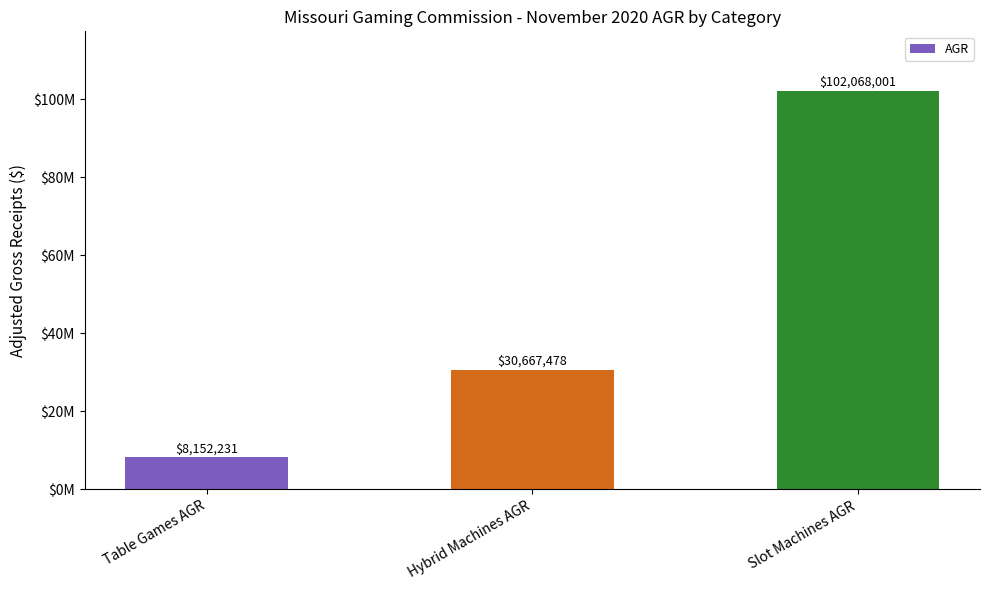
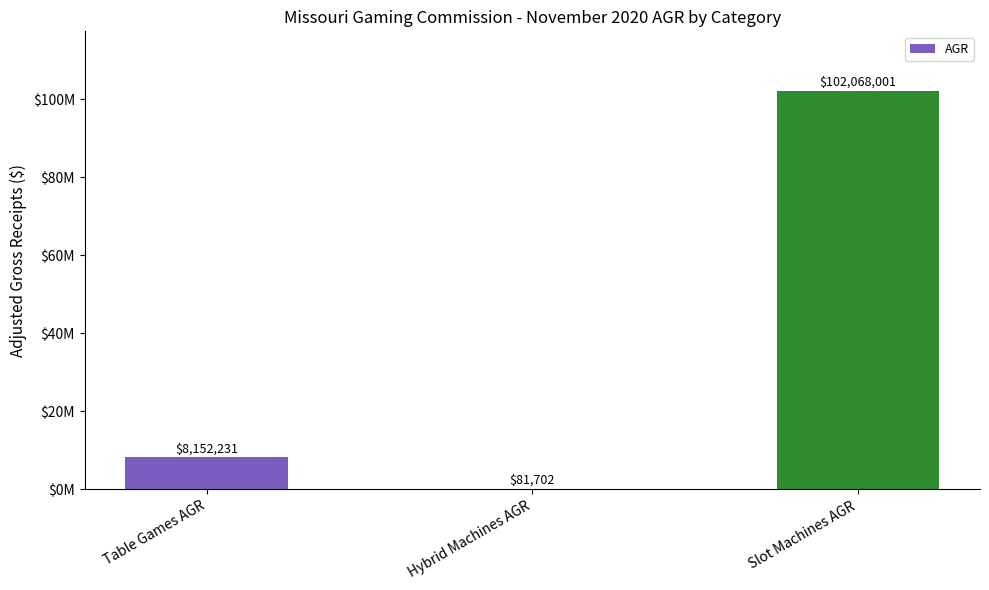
Hybrid Machines AGR: $30,667,478 -> $81,702
